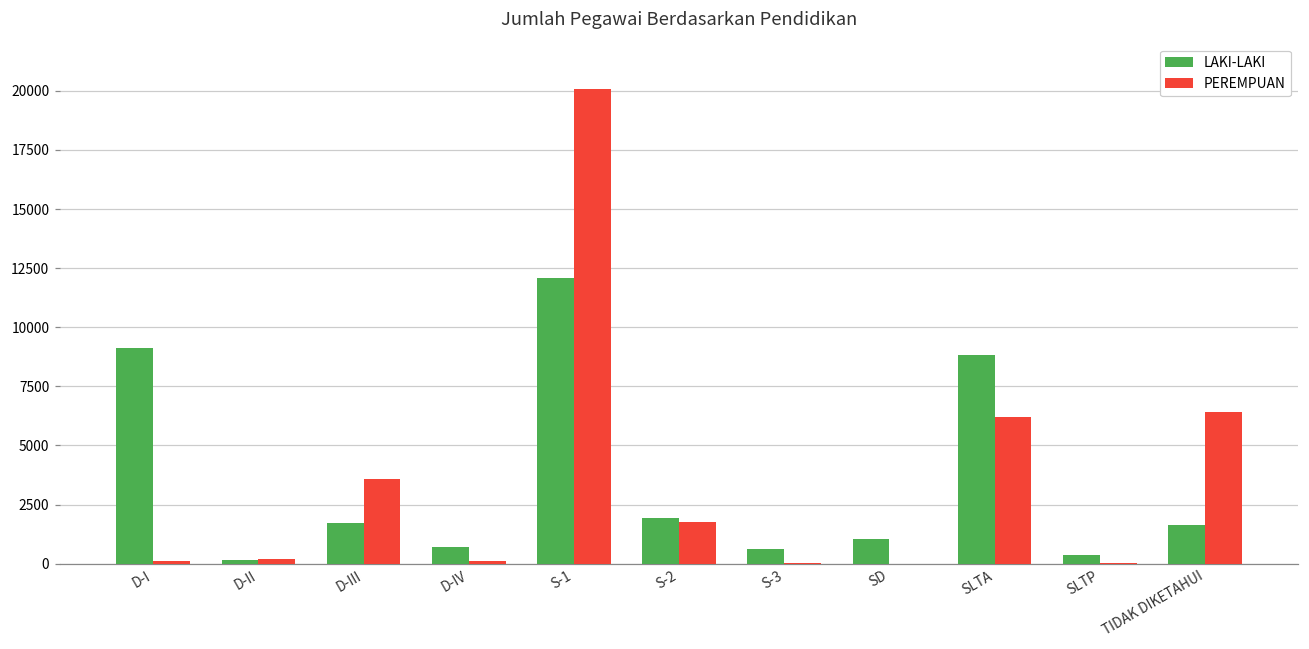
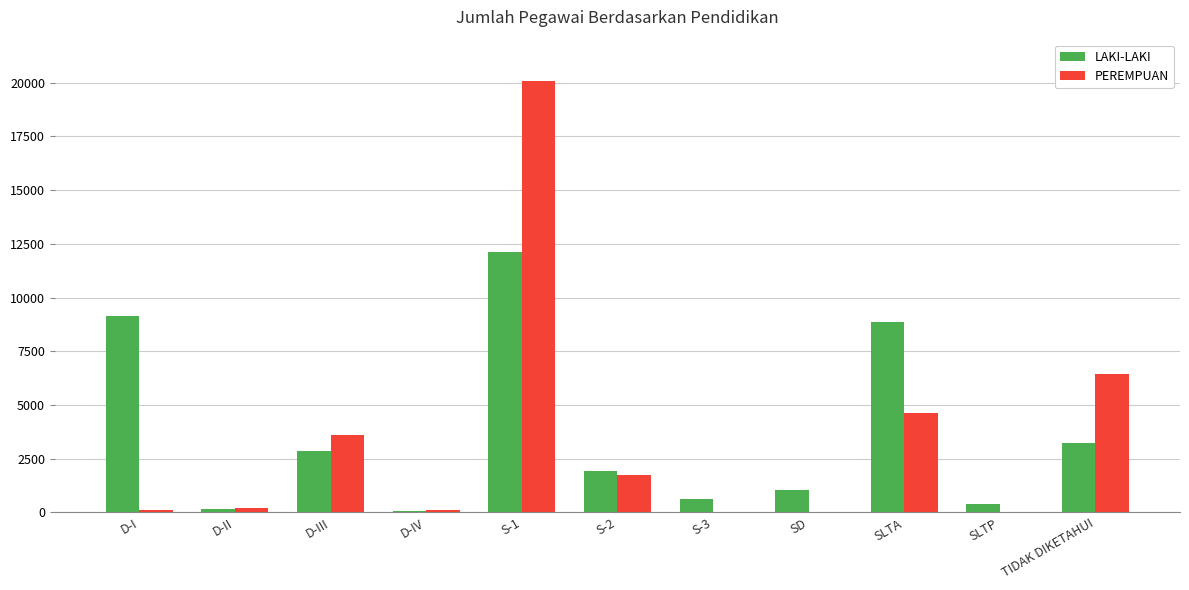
LAKI-LAKI, D-III: 1700 -> 2900
LAKI-LAKI, D-IV: 700 -> 100
PEREMPUAN, SLTA: 6200 -> 4600
LAKI-LAKI, TIDAK DIKETAHUI: 1700 -> 3200
